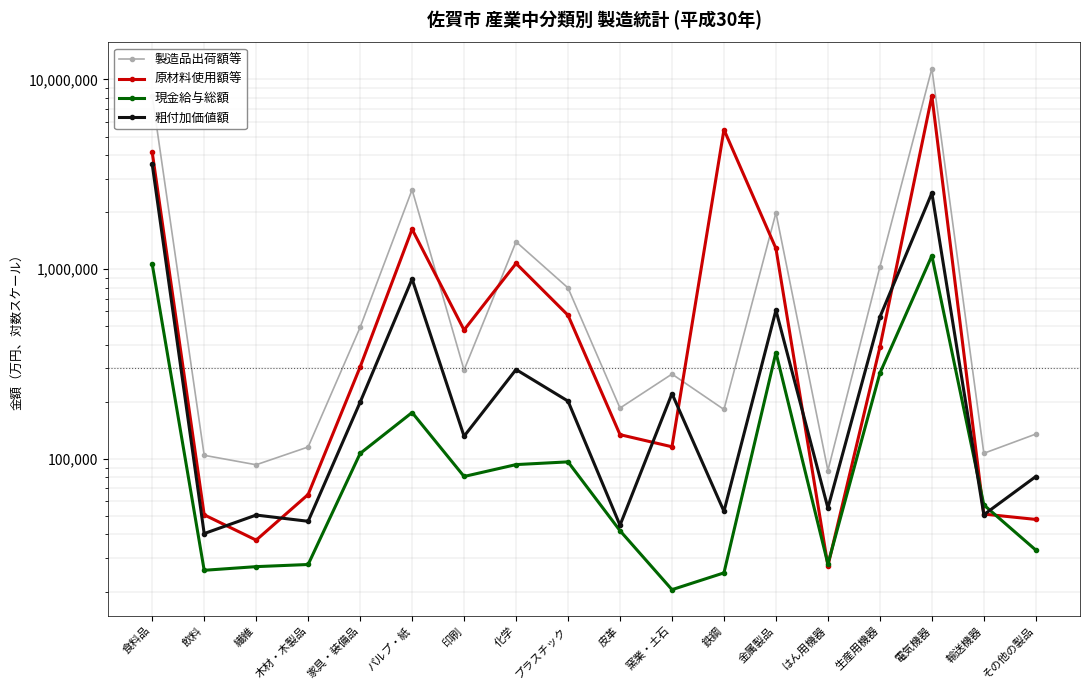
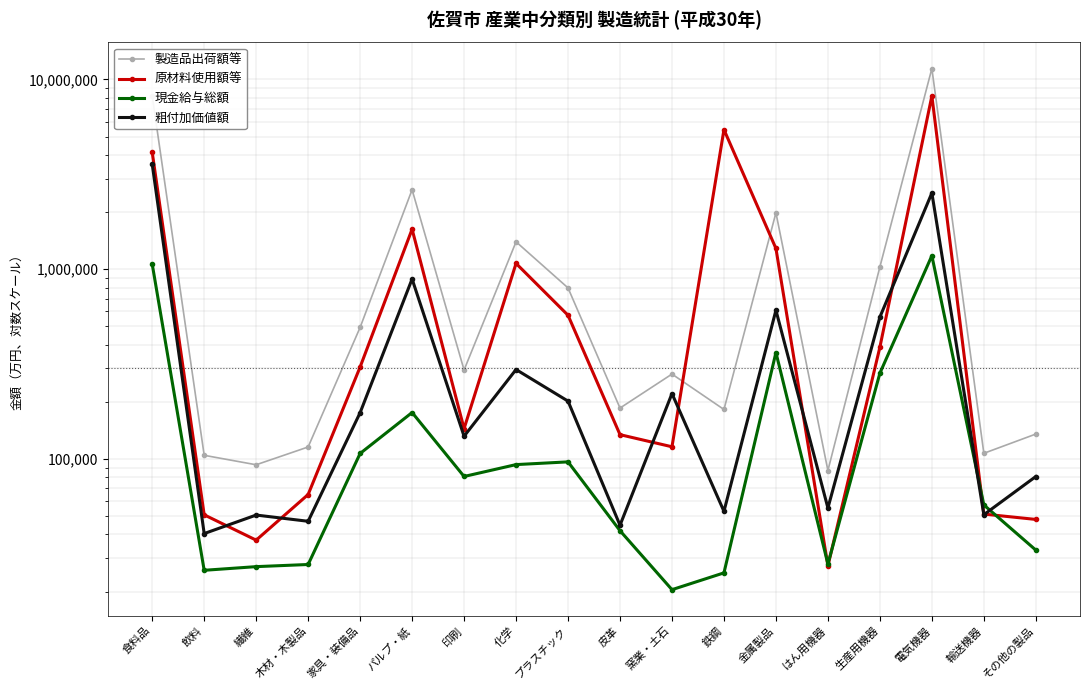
粗付加価値額, 家具・装備品: 200,000 -> 180,000
原材料使用額等, 印刷: 480,000 -> 140,000
